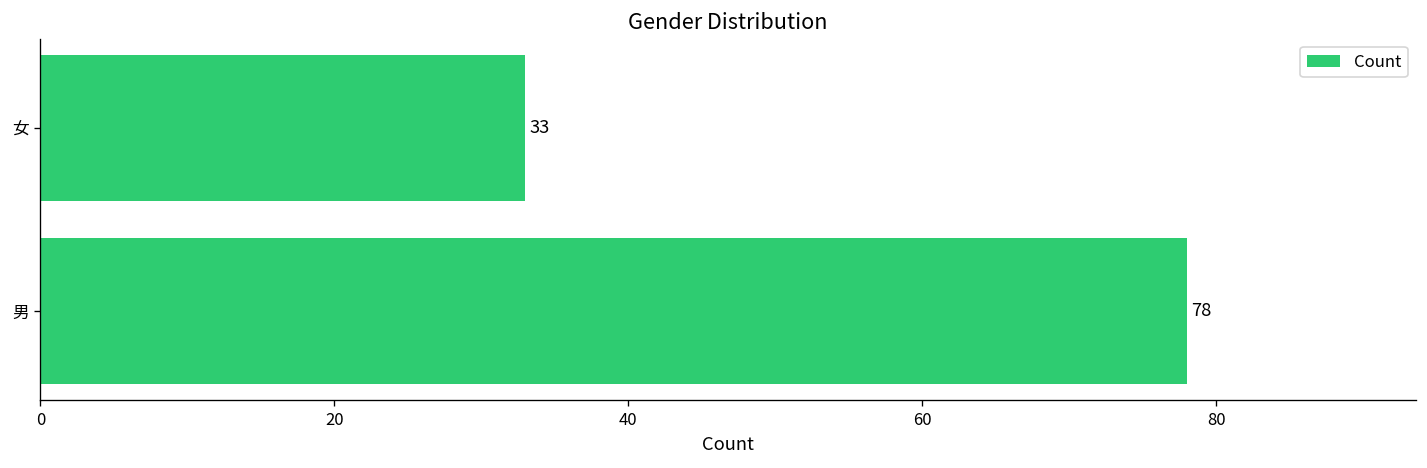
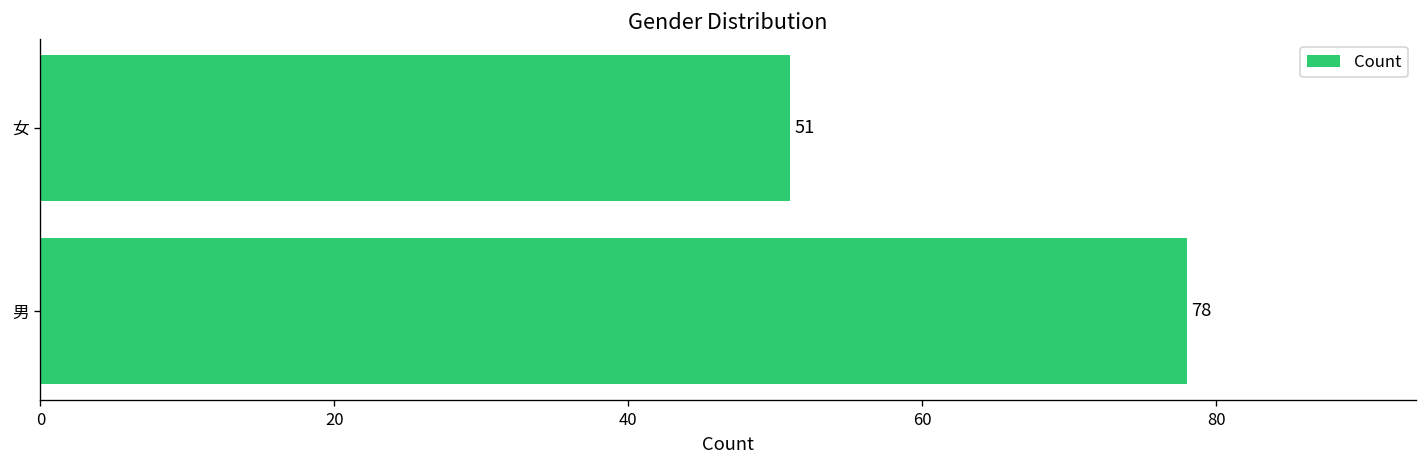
女: 33 -> 51
